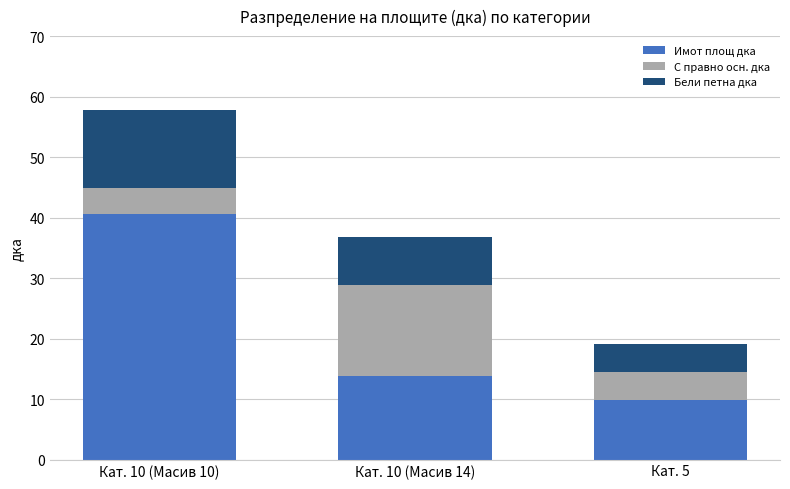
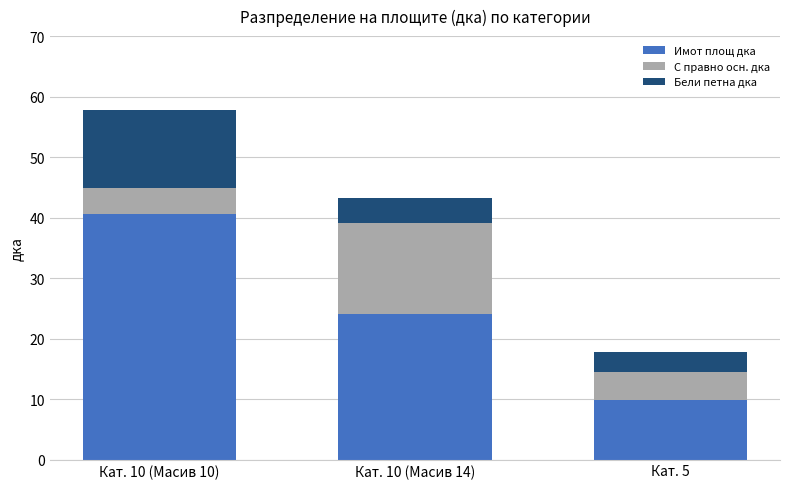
Имот площ дка, Кат. 10 (Масив 14): 14 -> 24
Бели петна дка, Кат. 10 (Масив 14): 8 -> 4
Бели петна дка, Кат. 5: 5 -> 3
